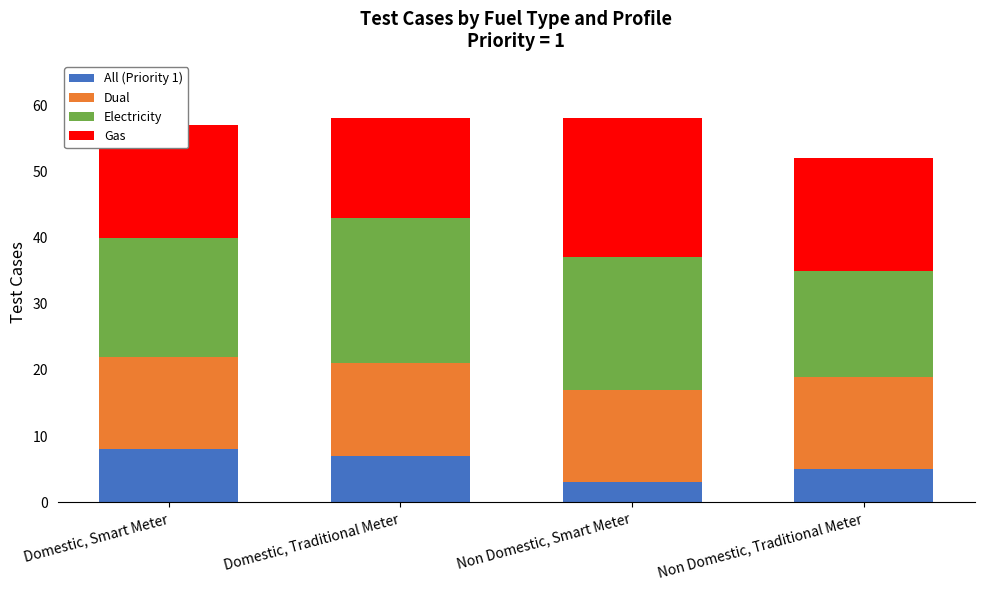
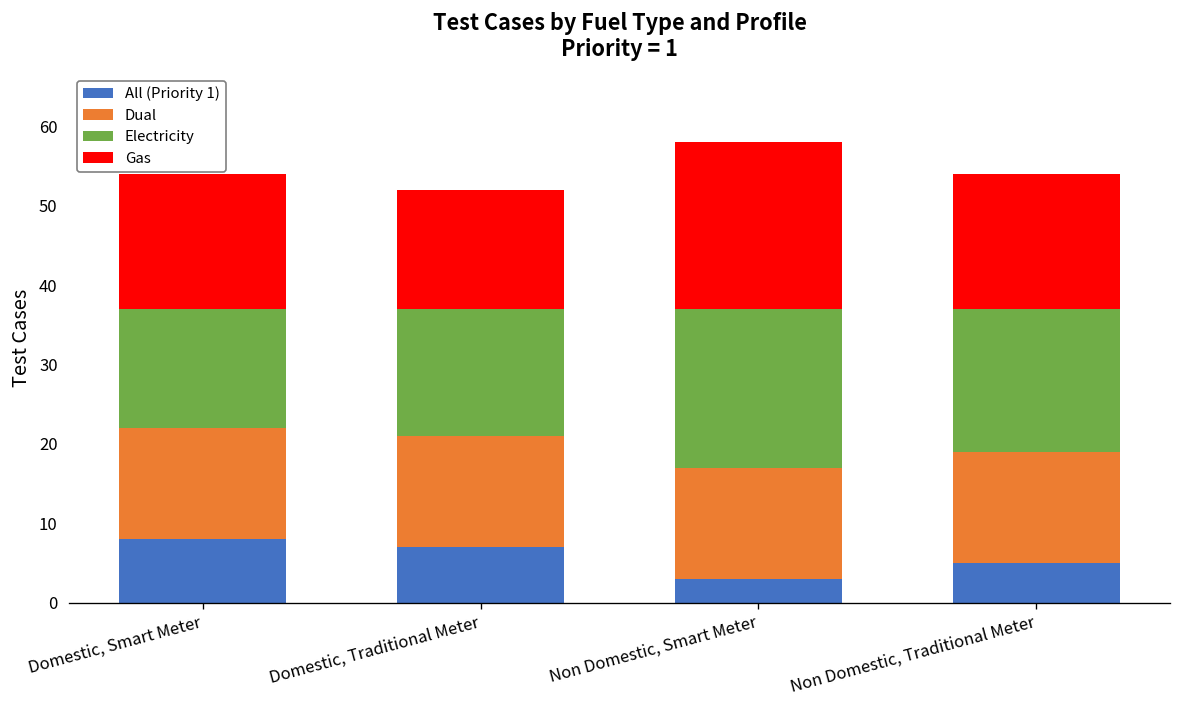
Electricity, Domestic, Smart Meter: 18 -> 15
Electricity, Domestic, Traditional Meter: 22 -> 16
Electricity, Non Domestic, Traditional Meter: 16 -> 18
